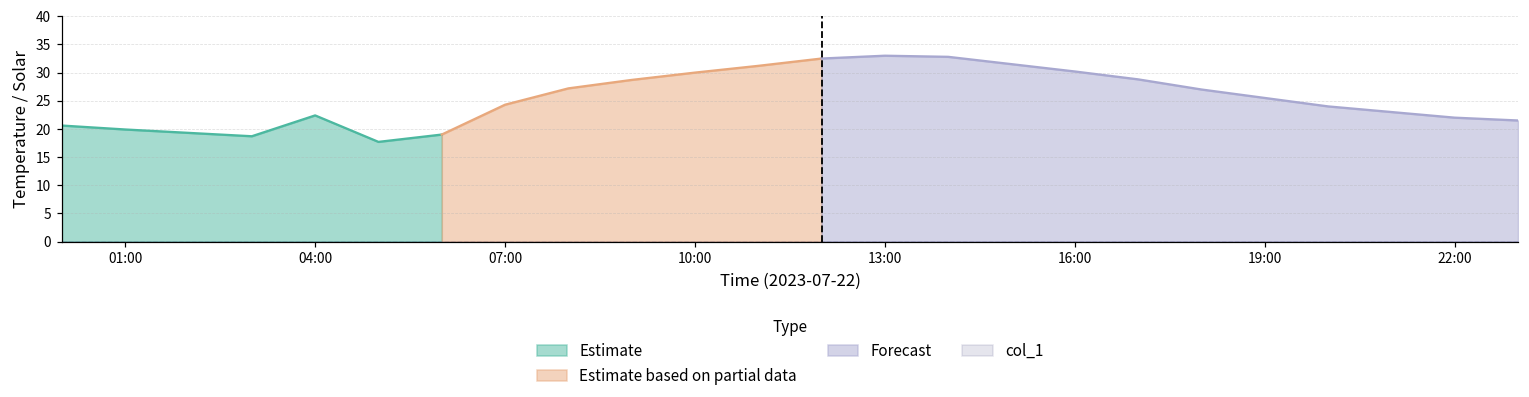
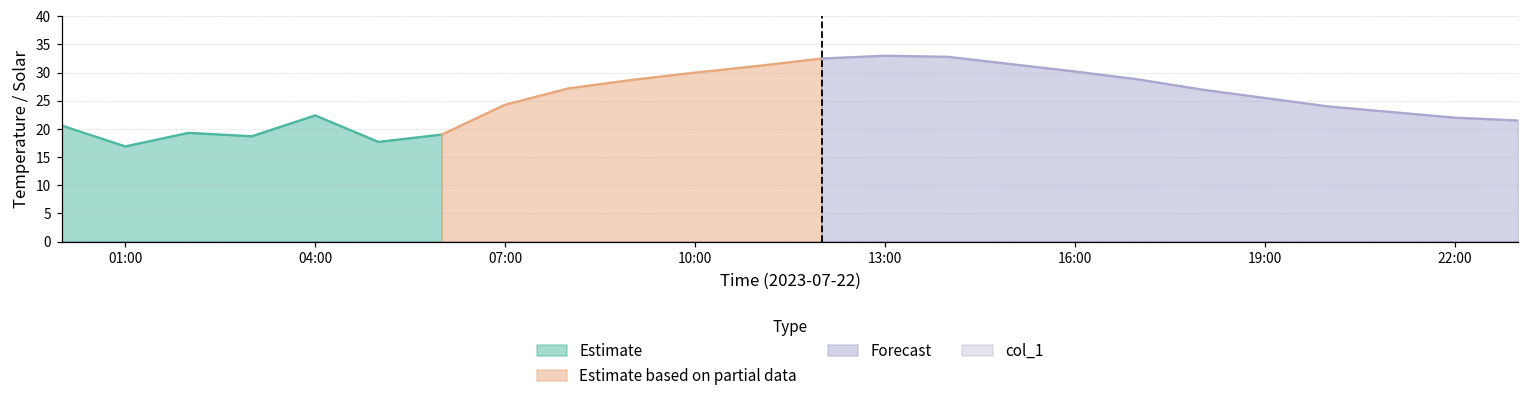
Estimate, 01:00: 20 -> 17
